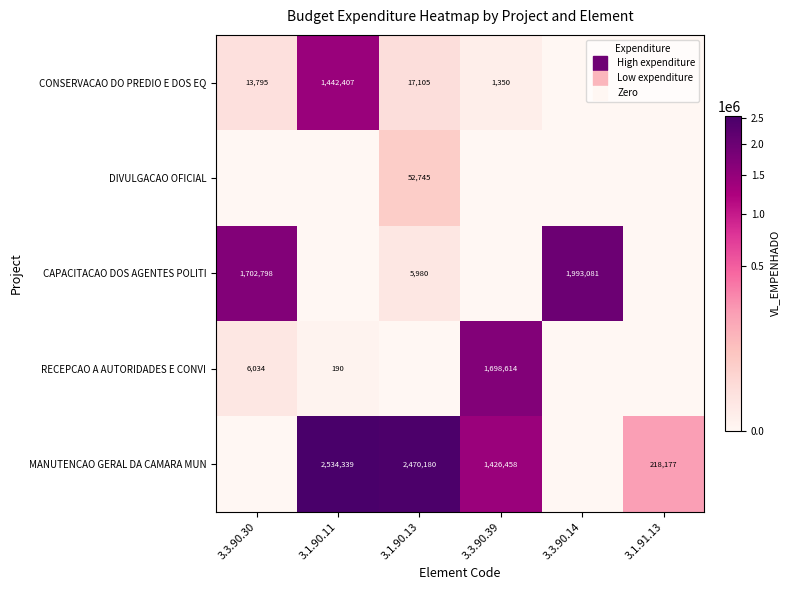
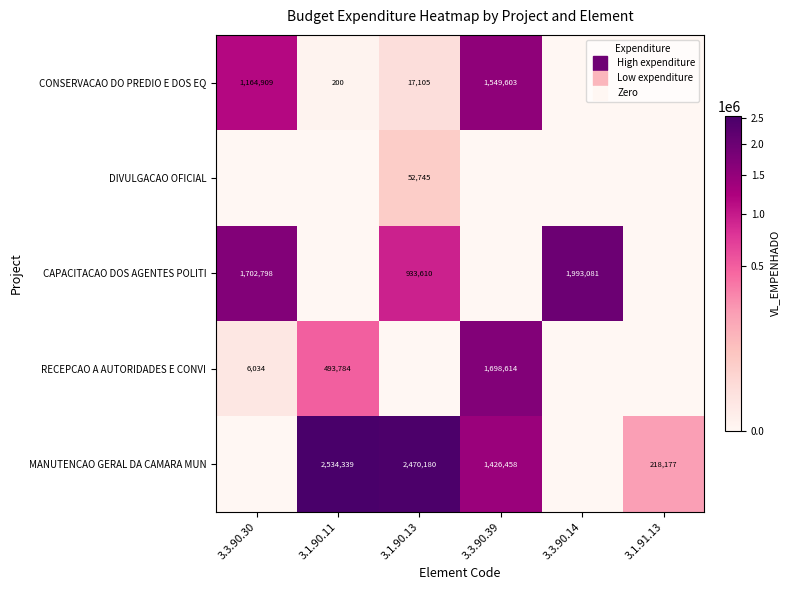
CONSERVACAO DO PREDIO E DOS EQ, 3.3.90.30: 13,795 -> 1,164,909
CONSERVACAO DO PREDIO E DOS EQ, 3.1.90.11: 1,442,407 -> 200
CONSERVACAO DO PREDIO E DOS EQ, 3.3.90.39: 1,350 -> 1,549,603
CAPACITACAO DOS AGENTES POLITI, 3.1.90.13: 5,980 -> 933,610
RECEPCAO A AUTORIDADES E CONVI, 3.1.90.11: 190 -> 493,784
